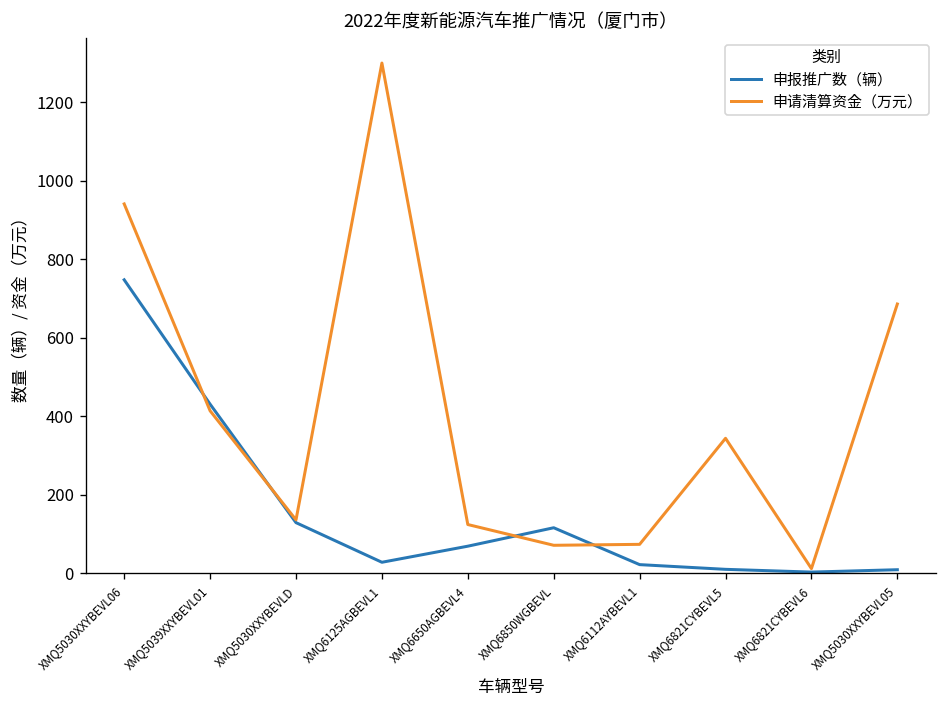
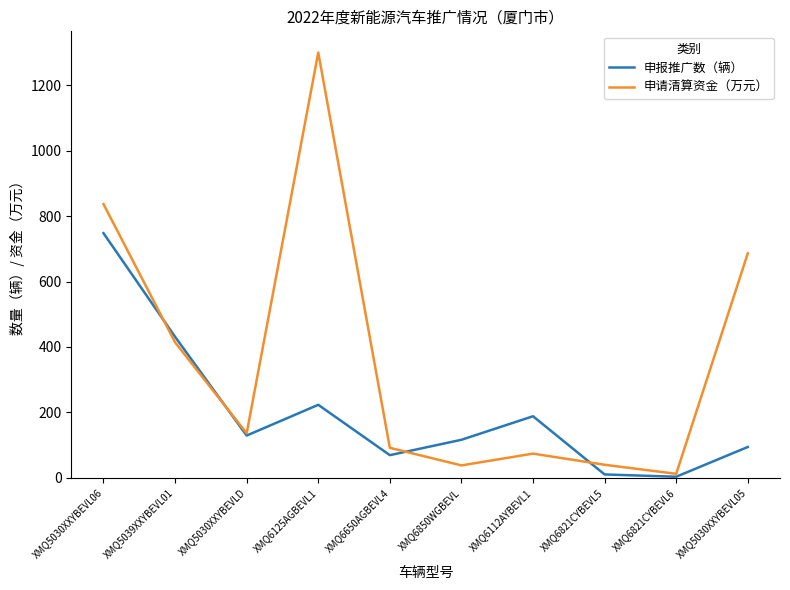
申请清算资金（万元）, XMQ5030XXYBEVL06: 940 -> 840
申报推广数（辆）, XMQ6125AGBEVL1: 30 -> 220
申请清算资金（万元）, XMQ6650AGBEVL4: 120 -> 90
申请清算资金（万元）, XMQ6850WGBEVL: 70 -> 40
申报推广数（辆）, XMQ6112AYBEVL1: 20 -> 190
申请清算资金（万元）, XMQ6821CYBEVL5: 340 -> 40
申报推广数（辆）, XMQ5030XXYBEVL05: 10 -> 90
